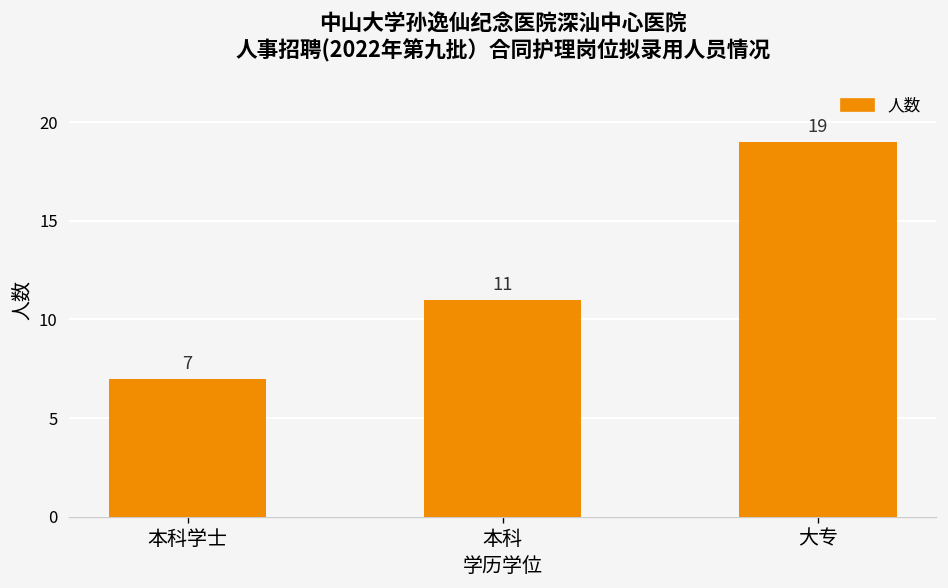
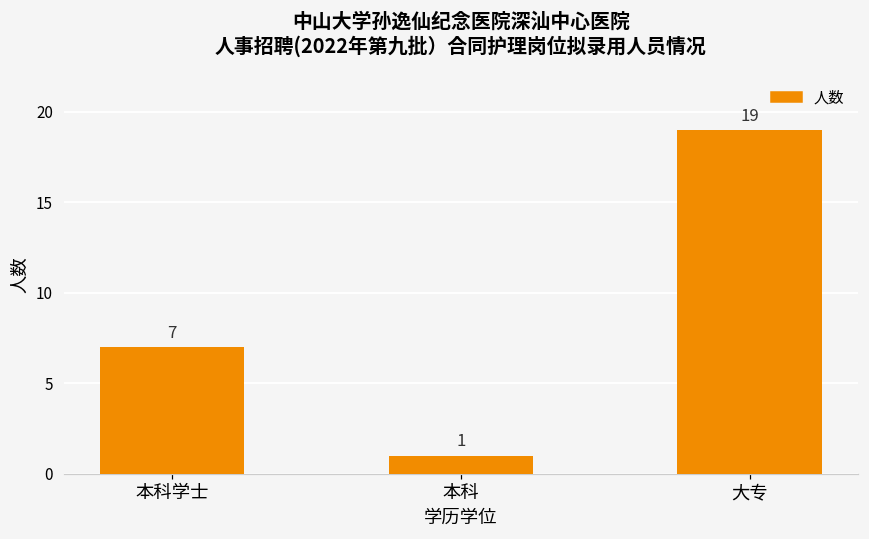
本科: 11 -> 1
